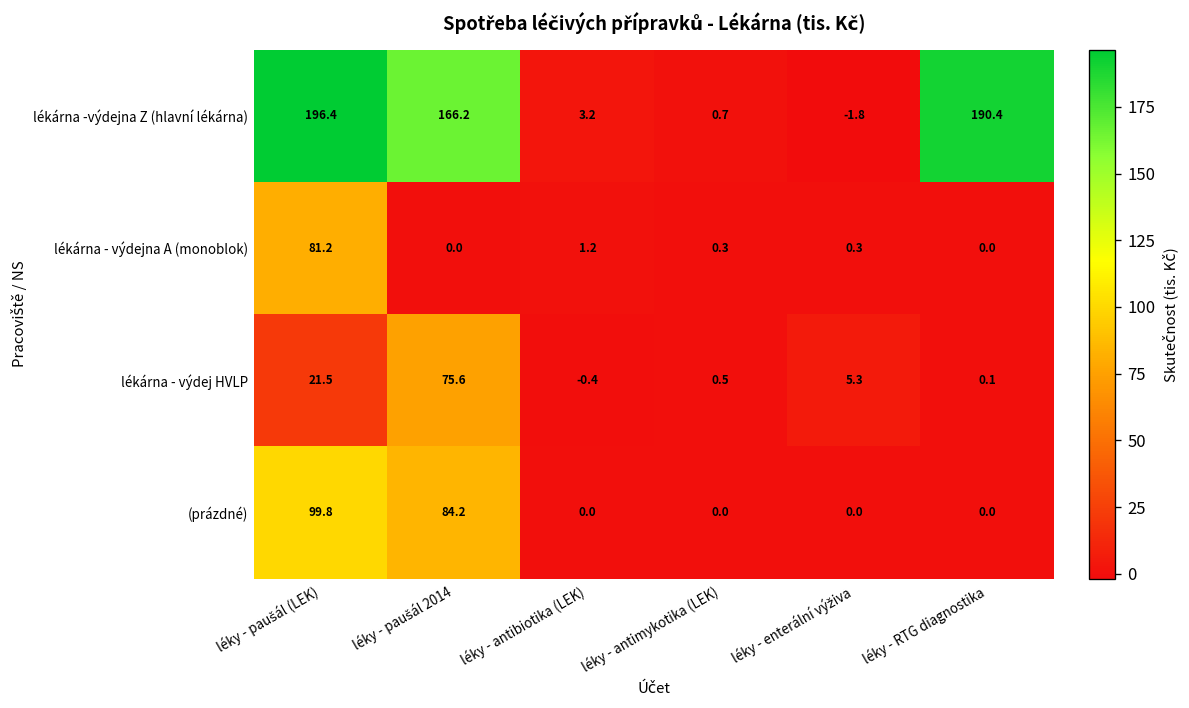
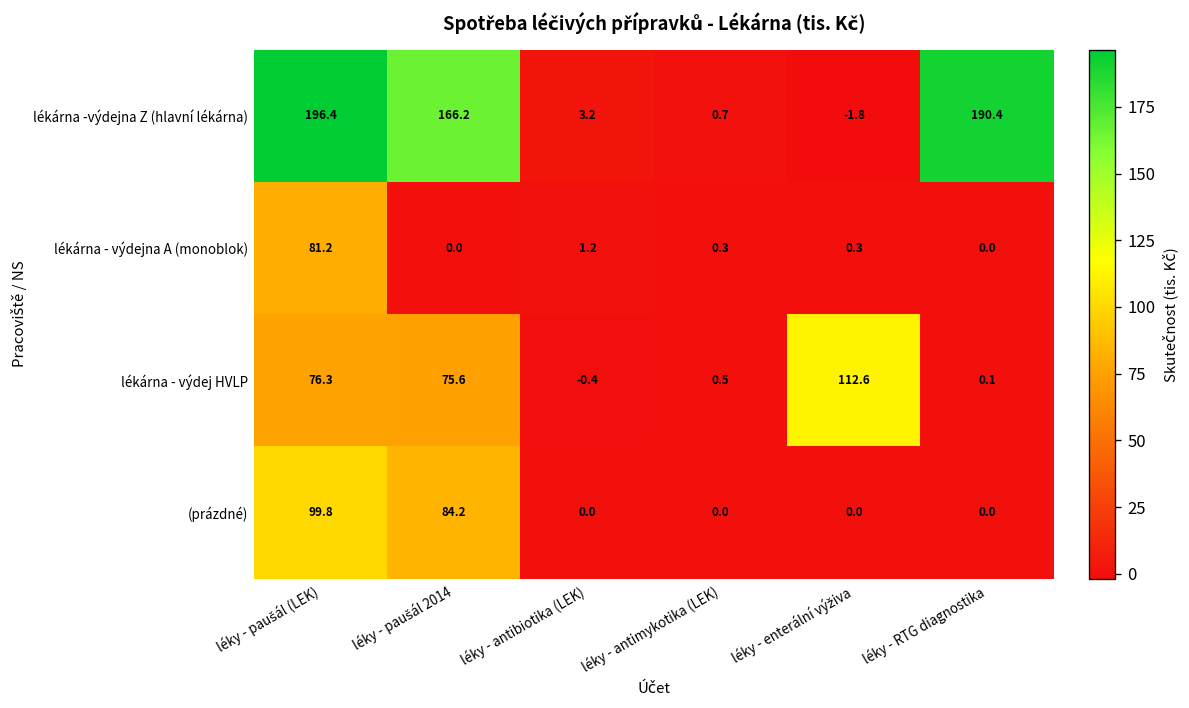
lékárna - výdej HVLP, léky - paušál (LEK): 21.5 -> 76.3
lékárna - výdej HVLP, léky - enterální výživa: 5.3 -> 112.6
